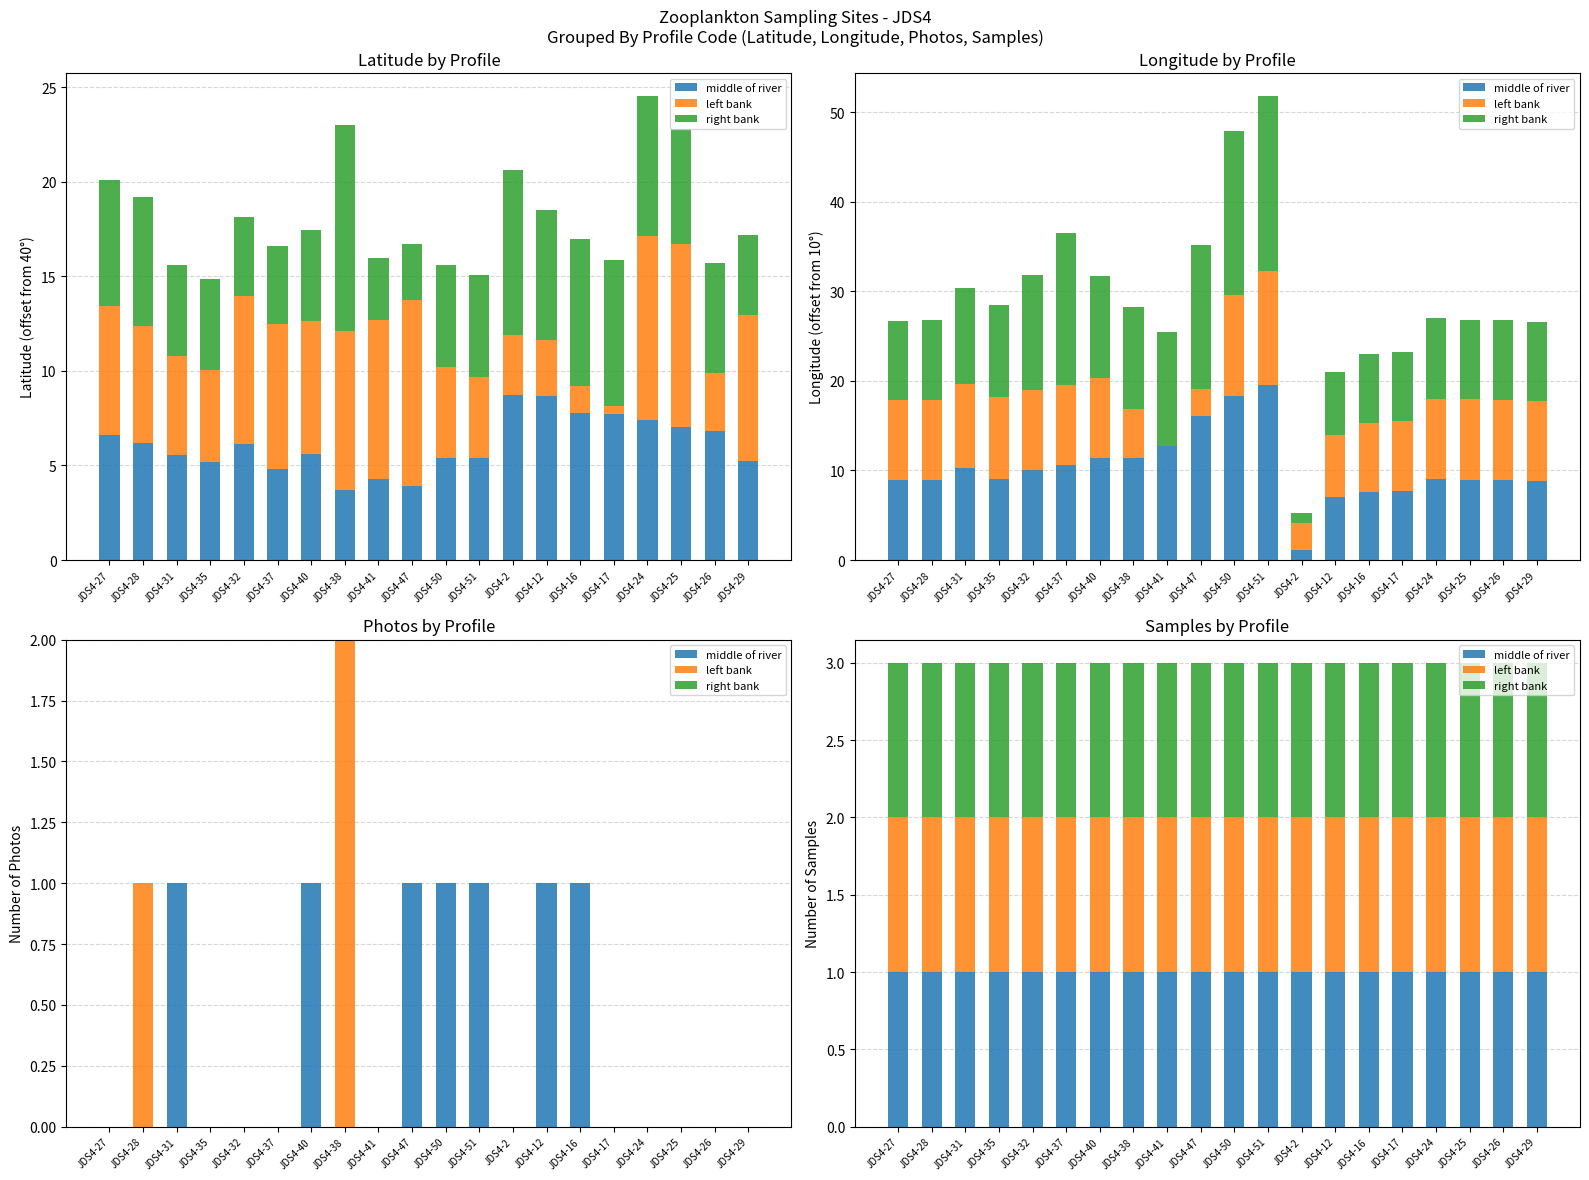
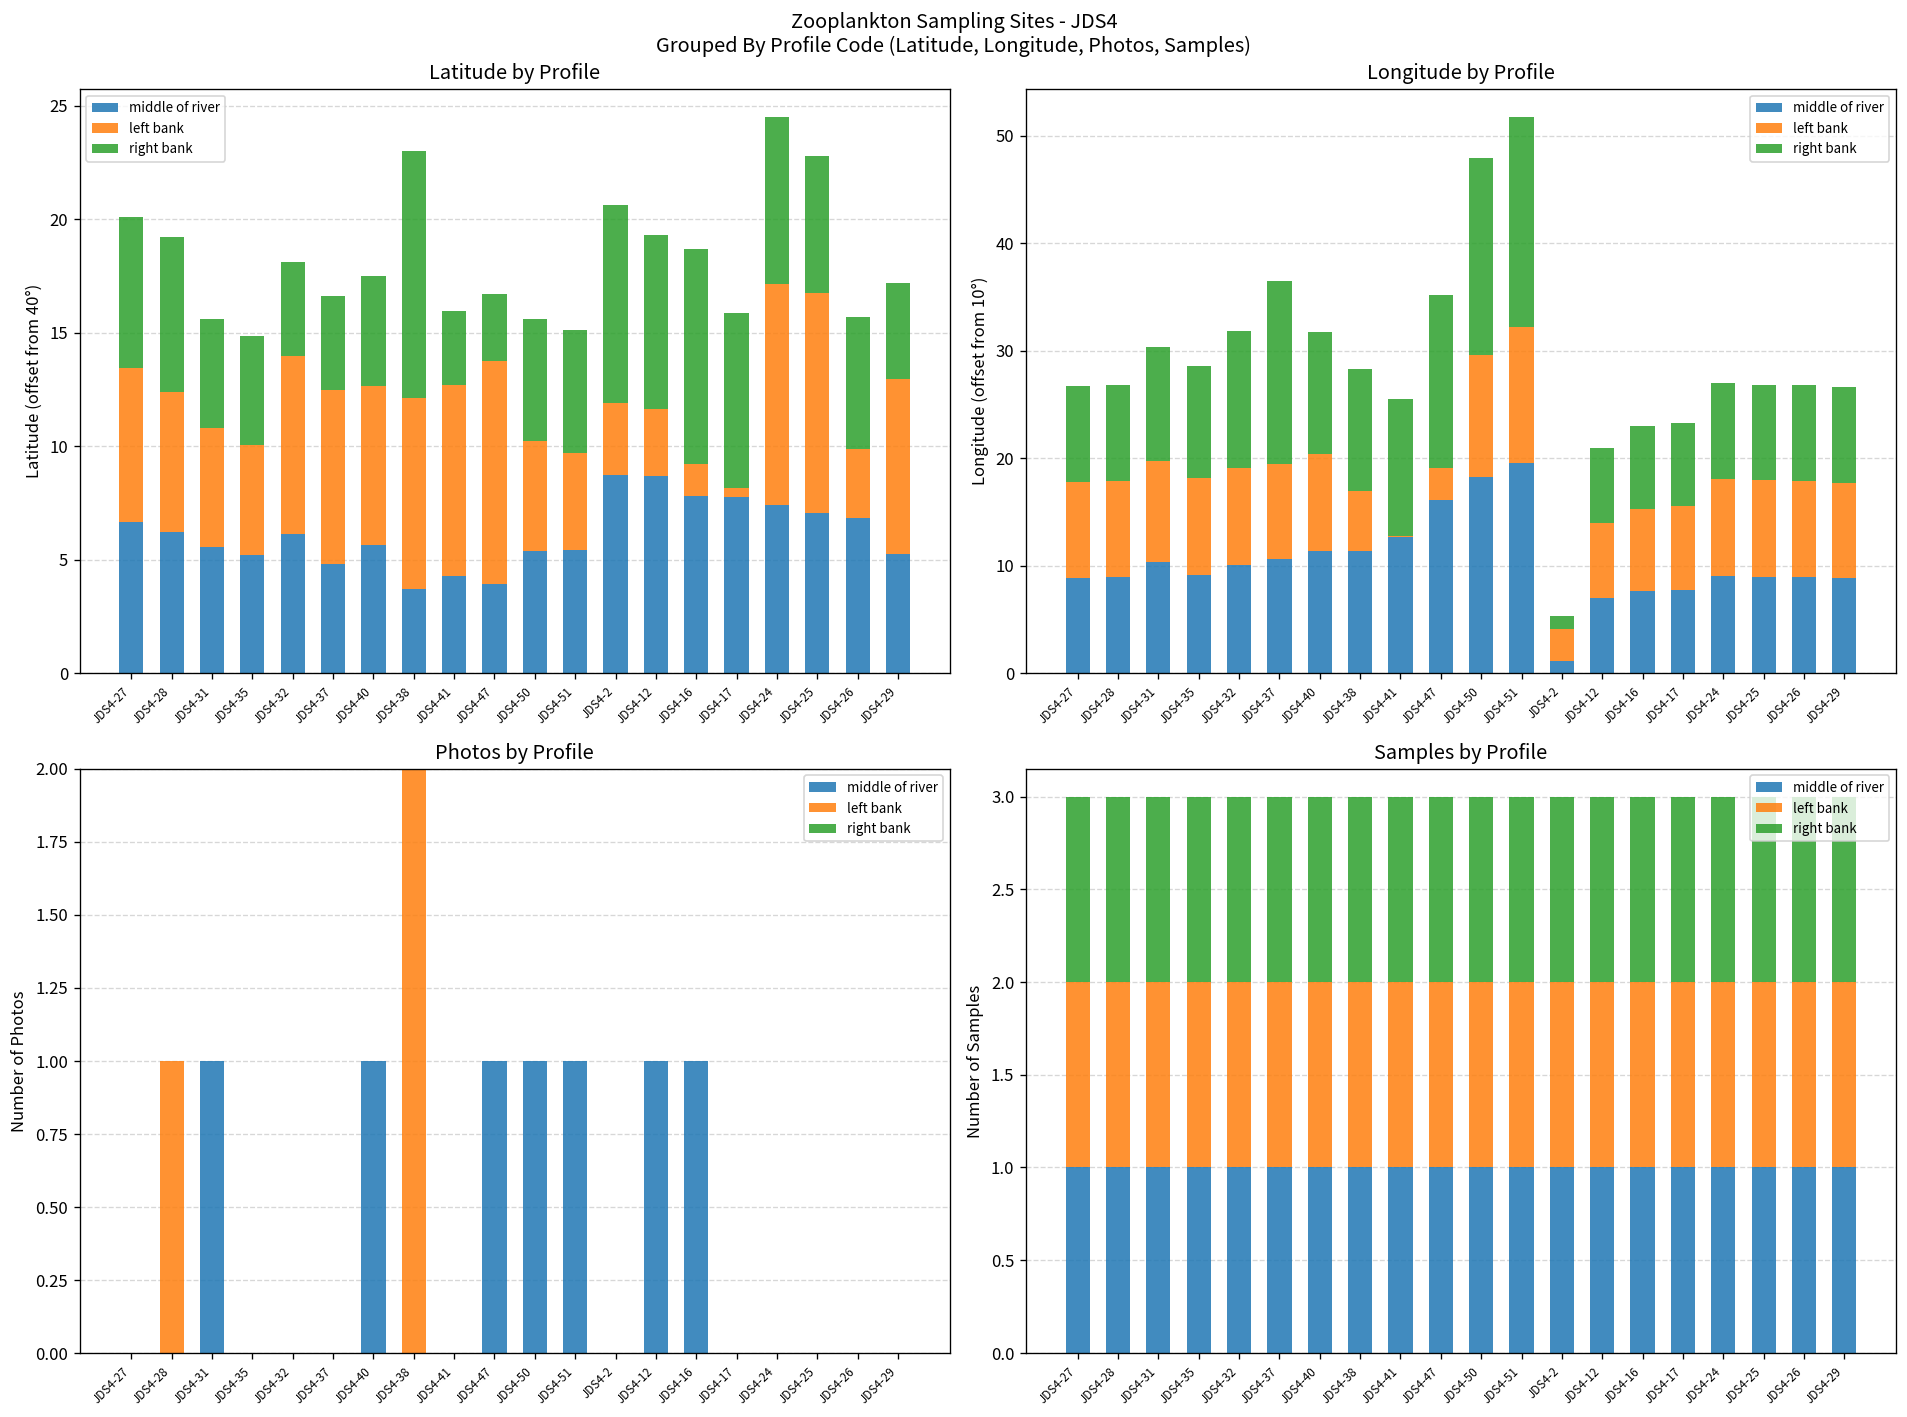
Latitude by Profile, right bank, JDS4-12: 6.9 -> 7.7
Latitude by Profile, right bank, JDS4-16: 7.8 -> 9.5
